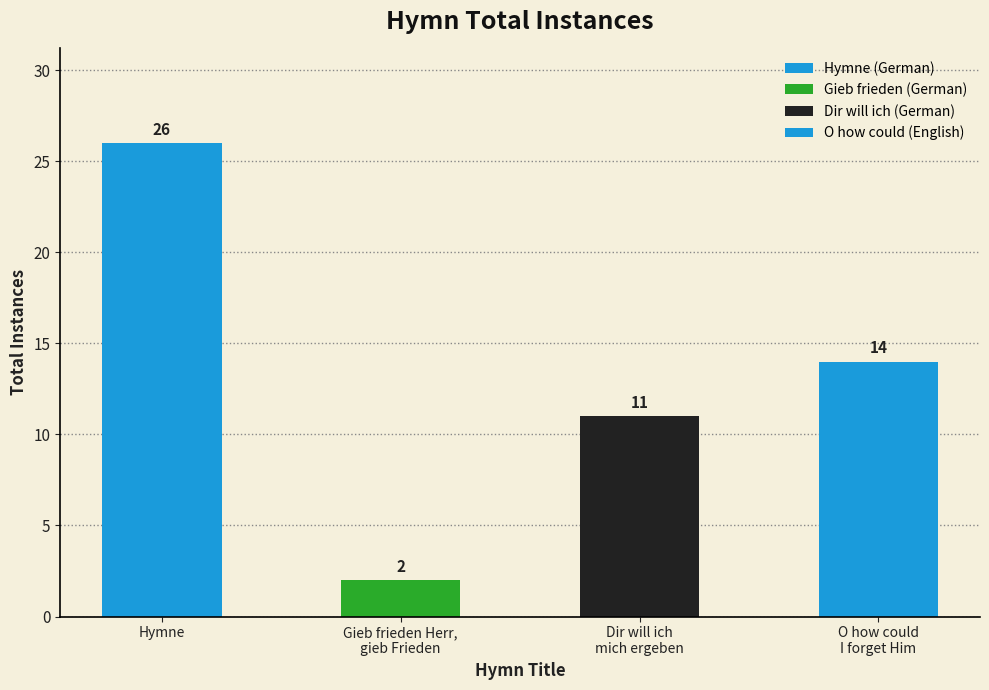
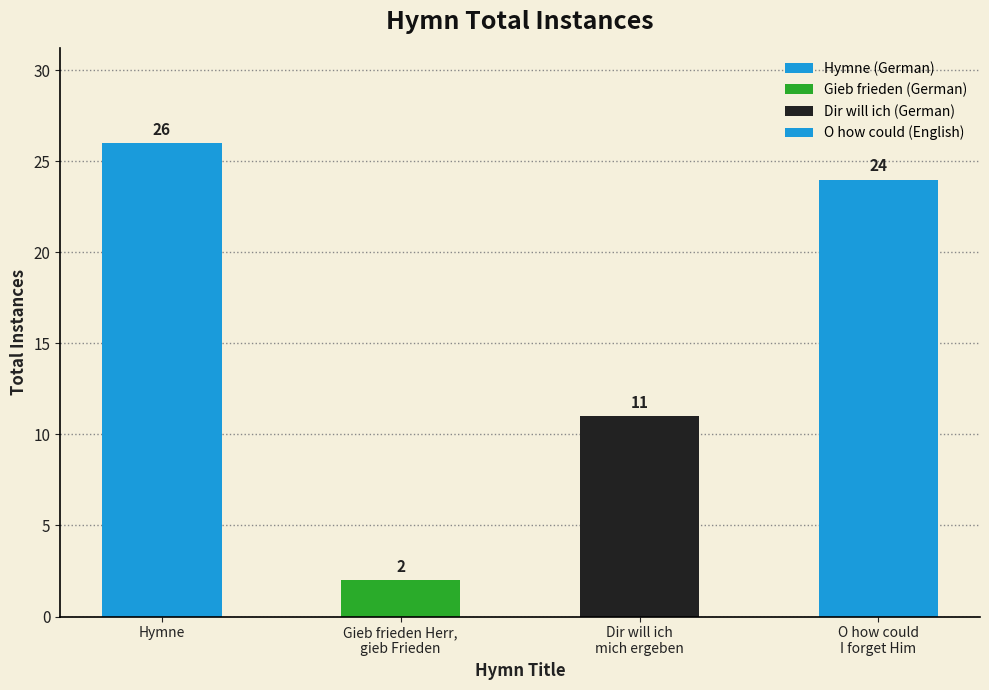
O how could I forget Him: 14 -> 24
